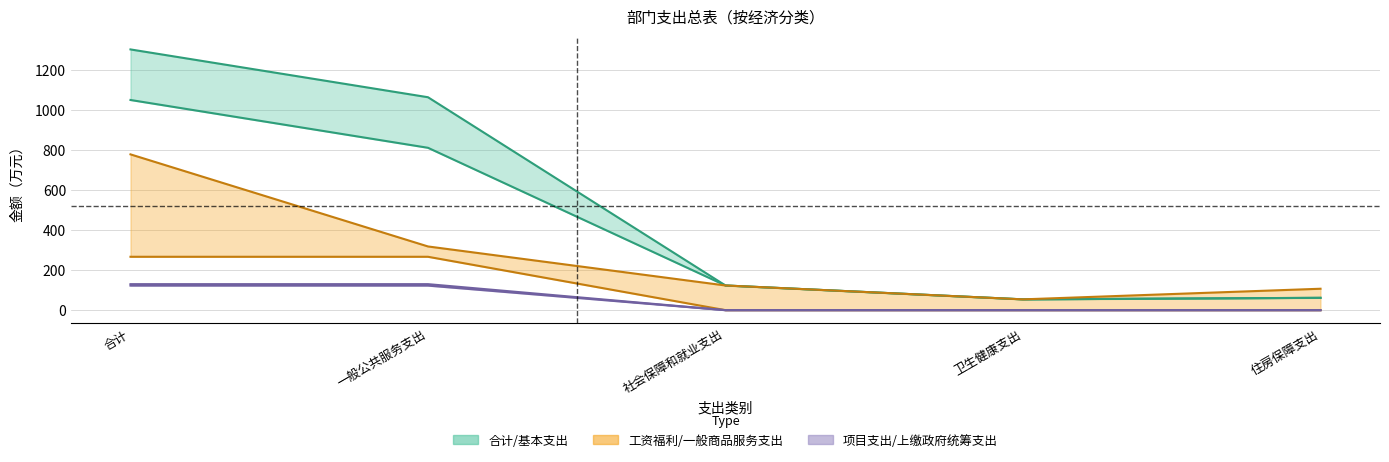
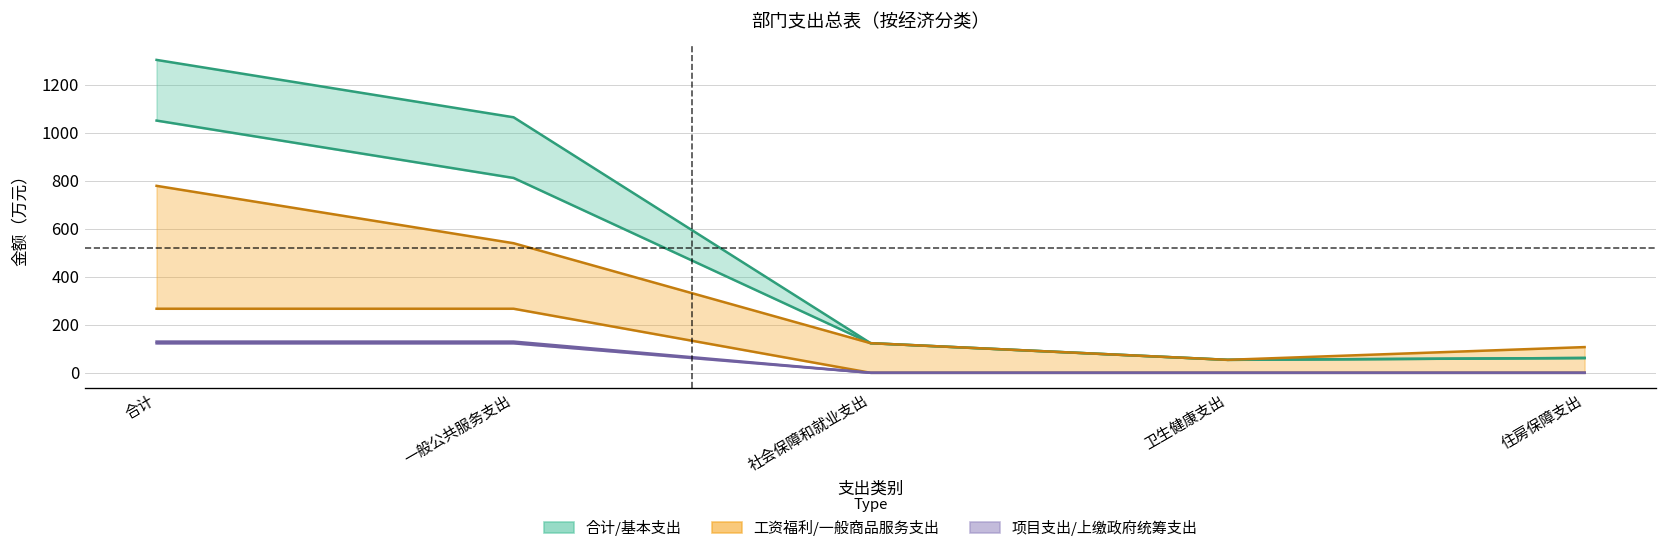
工资福利/一般商品服务支出, 一般公共服务支出: 320 -> 540
